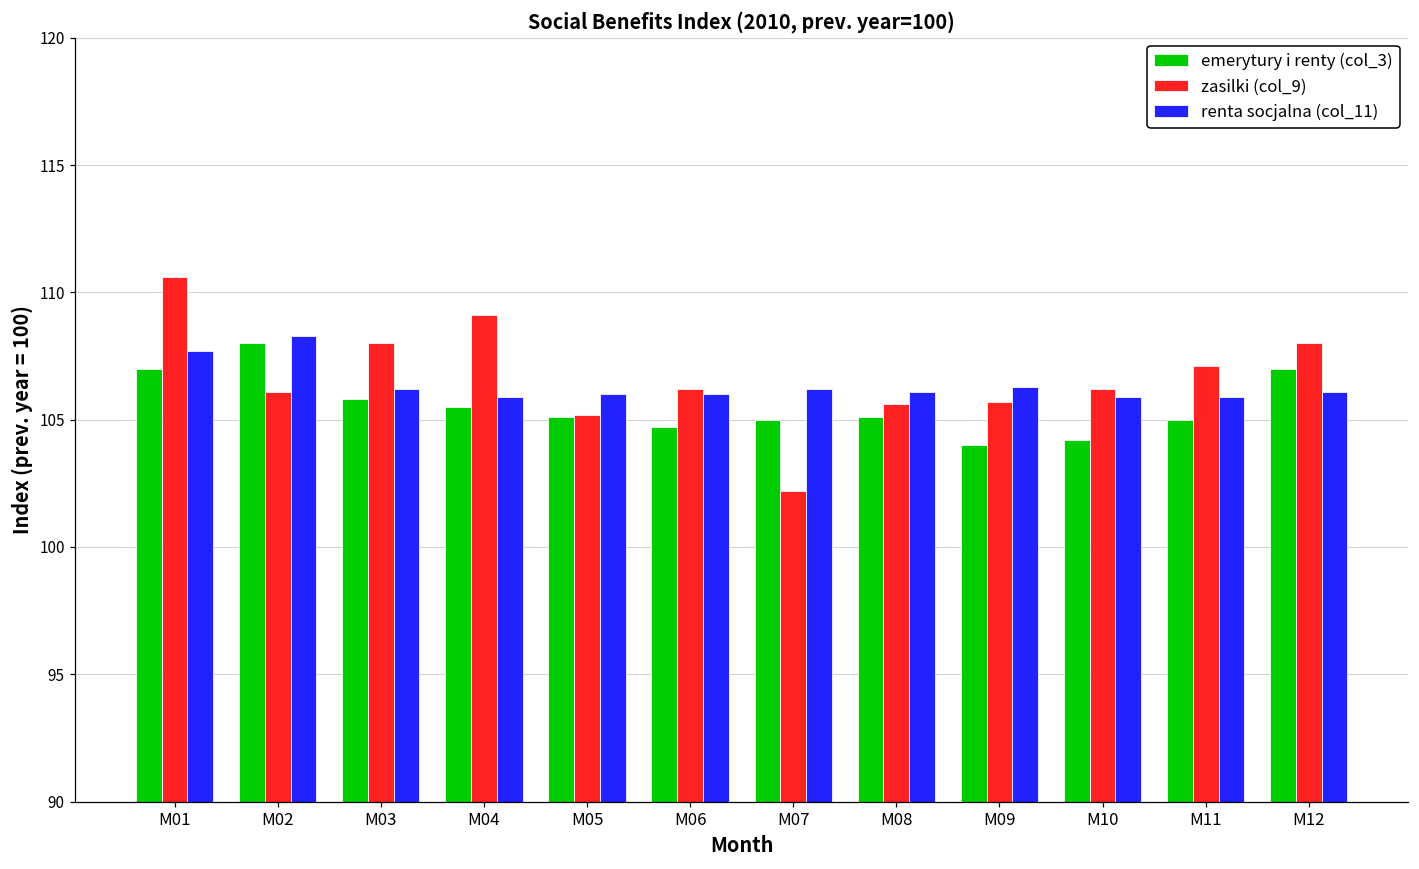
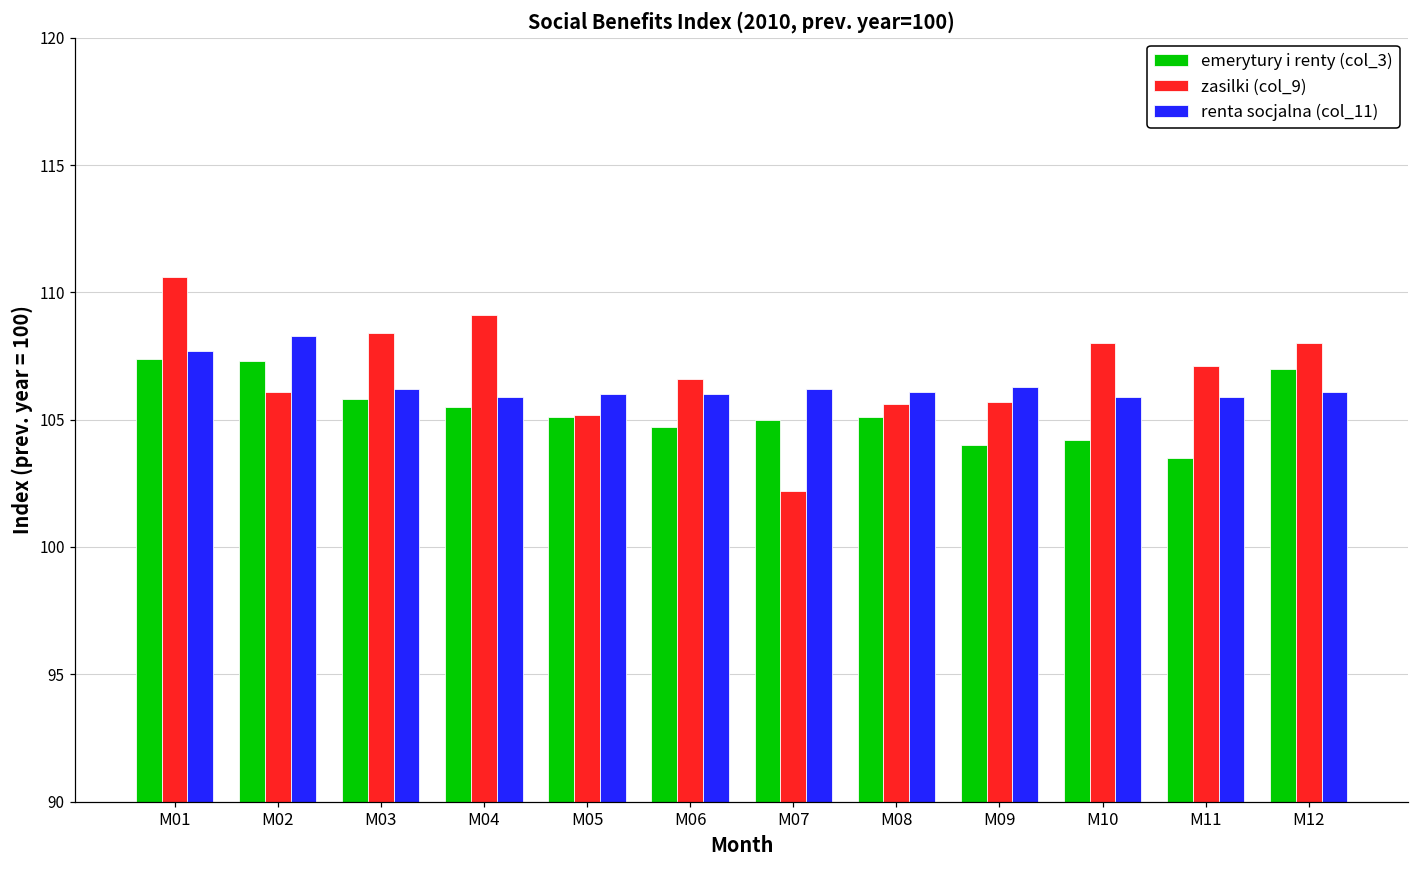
emerytury i renty (col_3), M01: 107.0 -> 107.4
emerytury i renty (col_3), M02: 108.0 -> 107.3
zasilki (col_9), M03: 108.0 -> 108.4
zasilki (col_9), M06: 106.2 -> 106.6
zasilki (col_9), M10: 106.2 -> 108.0
emerytury i renty (col_3), M11: 105.0 -> 103.5
